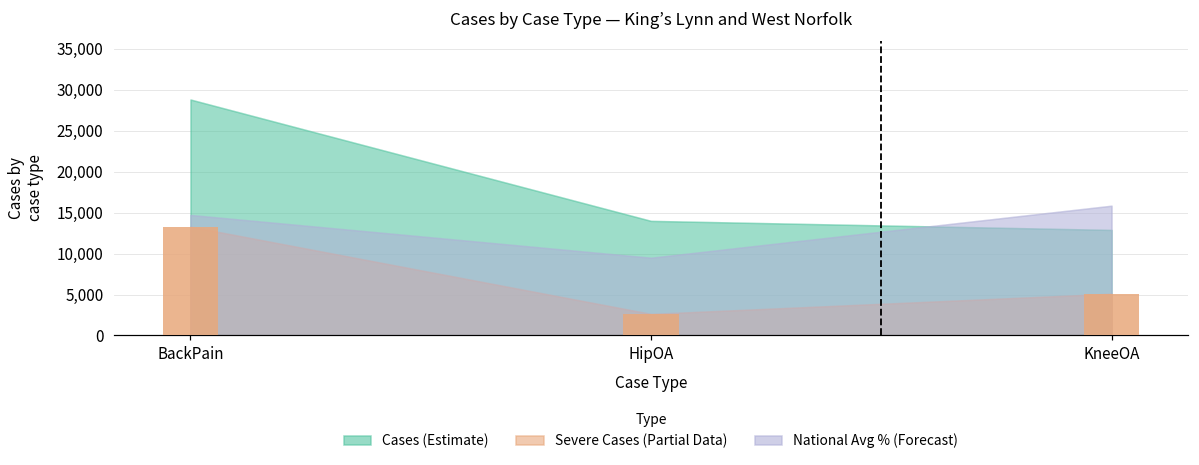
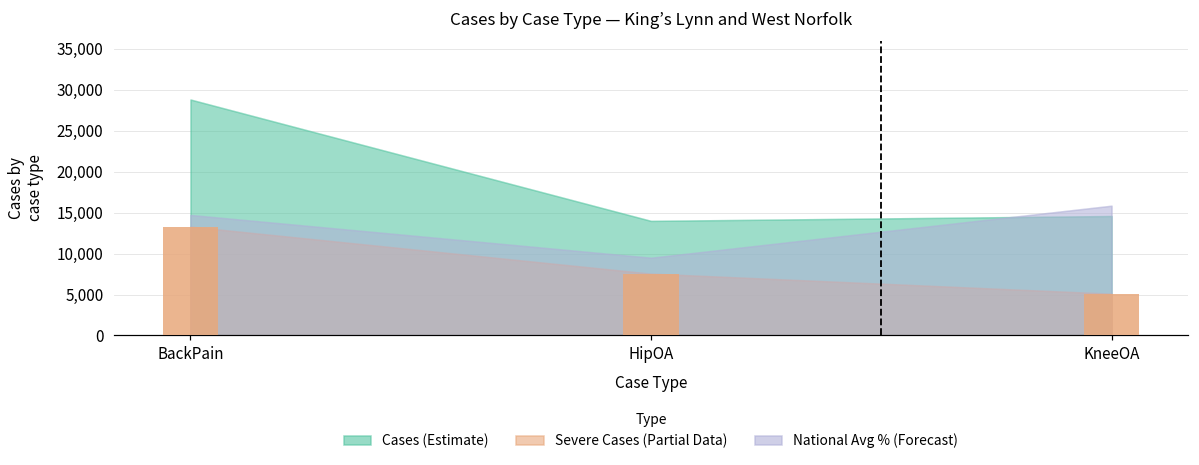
Severe Cases (Partial Data), HipOA: 3,000 -> 8,000
Cases (Estimate), KneeOA: 13,000 -> 15,000
